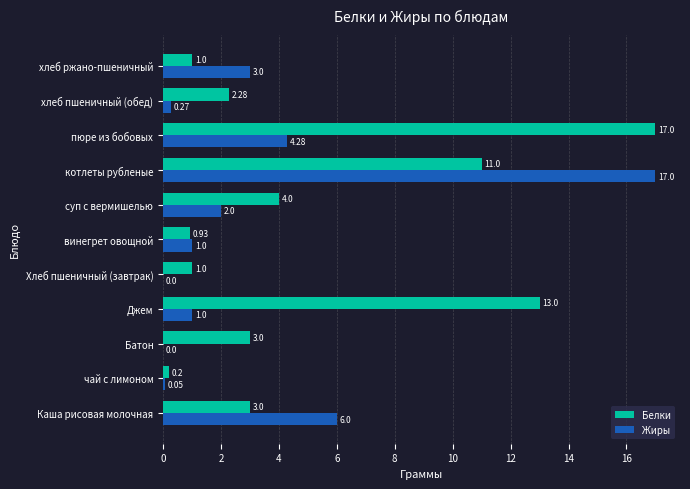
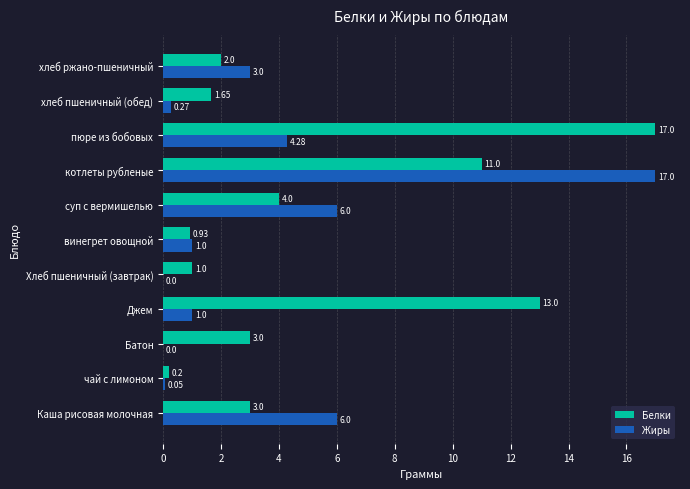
Белки, хлеб ржано-пшеничный: 1.0 -> 2.0
Белки, хлеб пшеничный (обед): 2.28 -> 1.65
Жиры, суп с вермишелью: 2.0 -> 6.0
